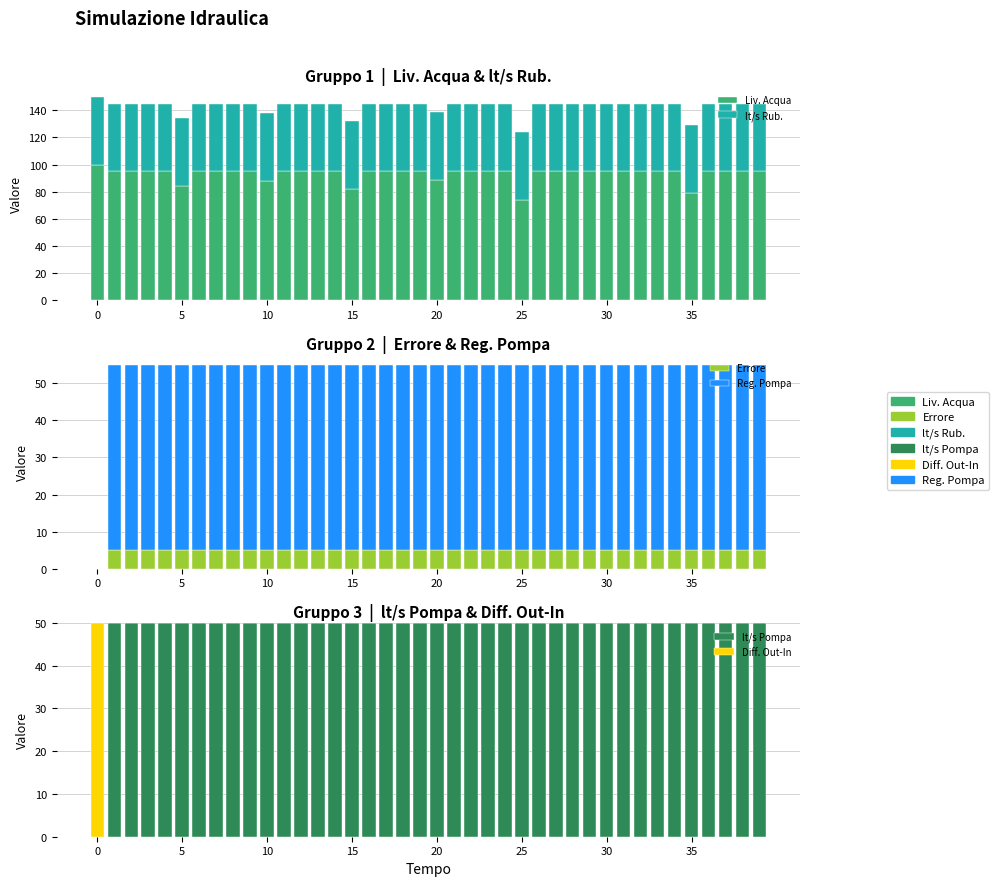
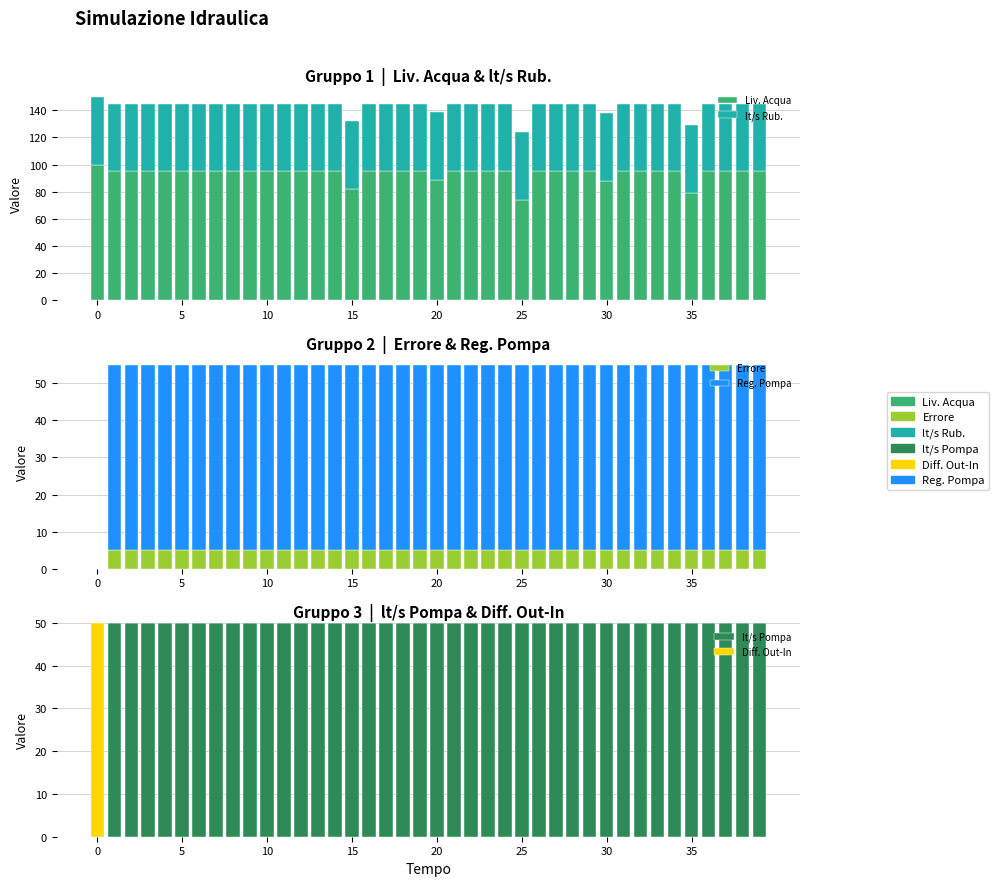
Gruppo 1 | Liv. Acqua & lt/s Rub., Liv. Acqua, 5: 84 -> 95
Gruppo 1 | Liv. Acqua & lt/s Rub., Liv. Acqua, 10: 88 -> 95
Gruppo 1 | Liv. Acqua & lt/s Rub., Liv. Acqua, 30: 95 -> 88
